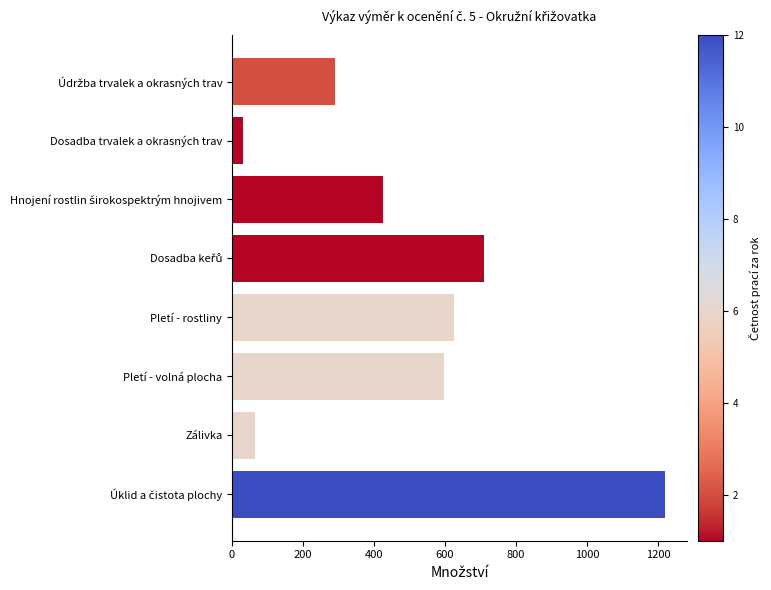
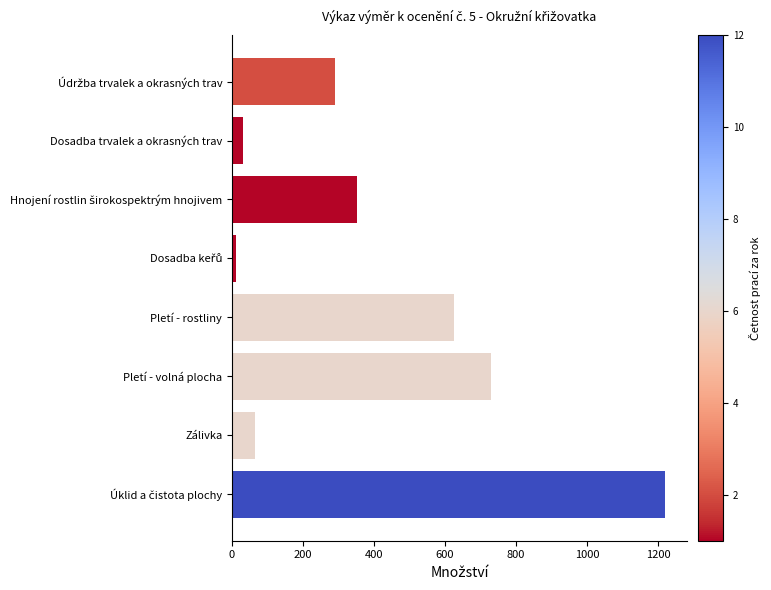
Hnojení rostlin širokospektrým hnojivem: 430 -> 350
Dosadba keřů: 710 -> 10
Pletí - volná plocha: 600 -> 730
